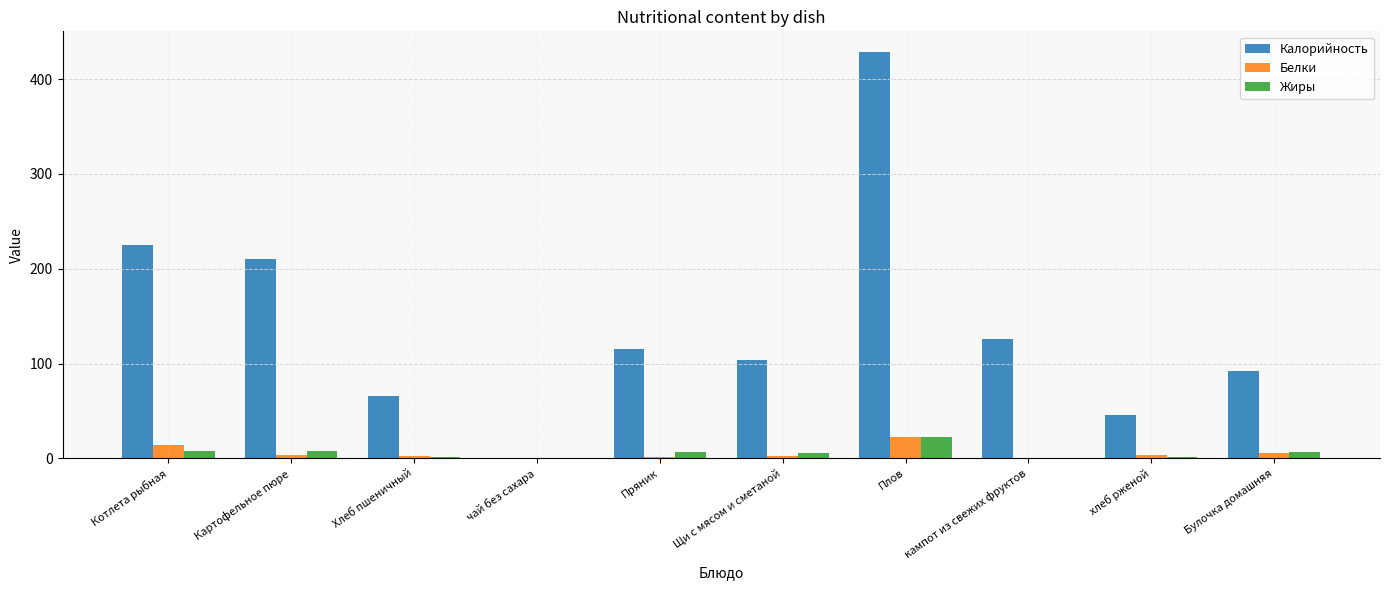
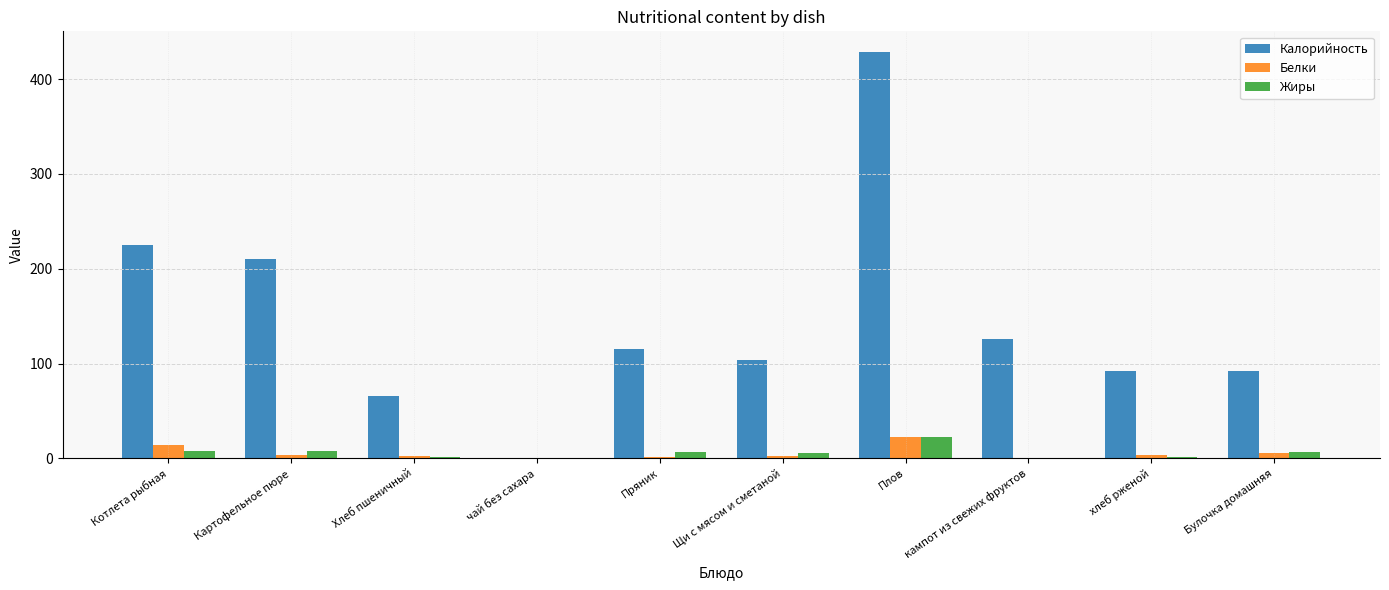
Калорийность, хлеб рженой: 50 -> 90
